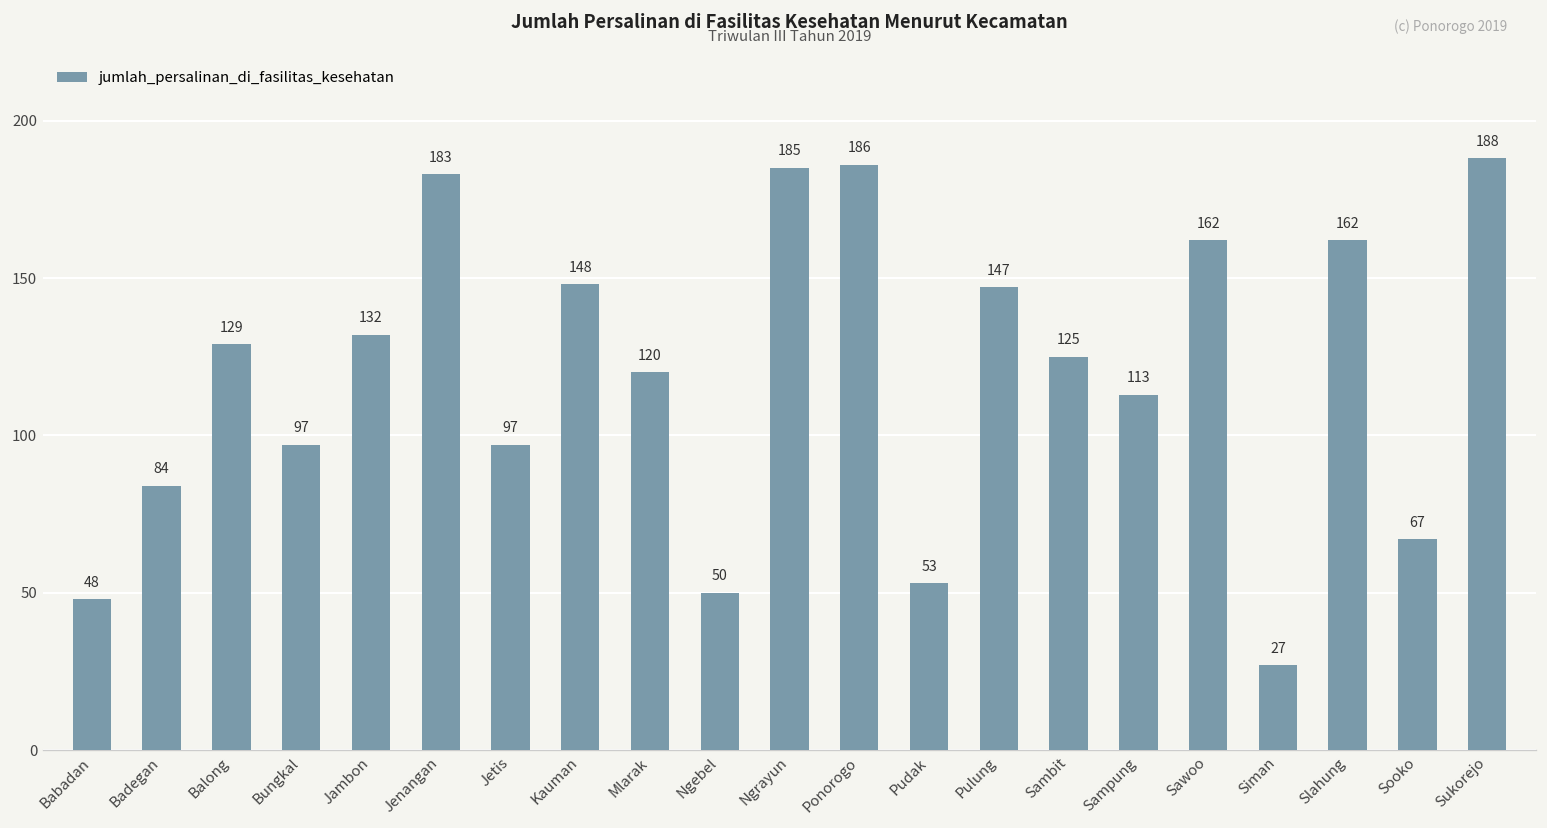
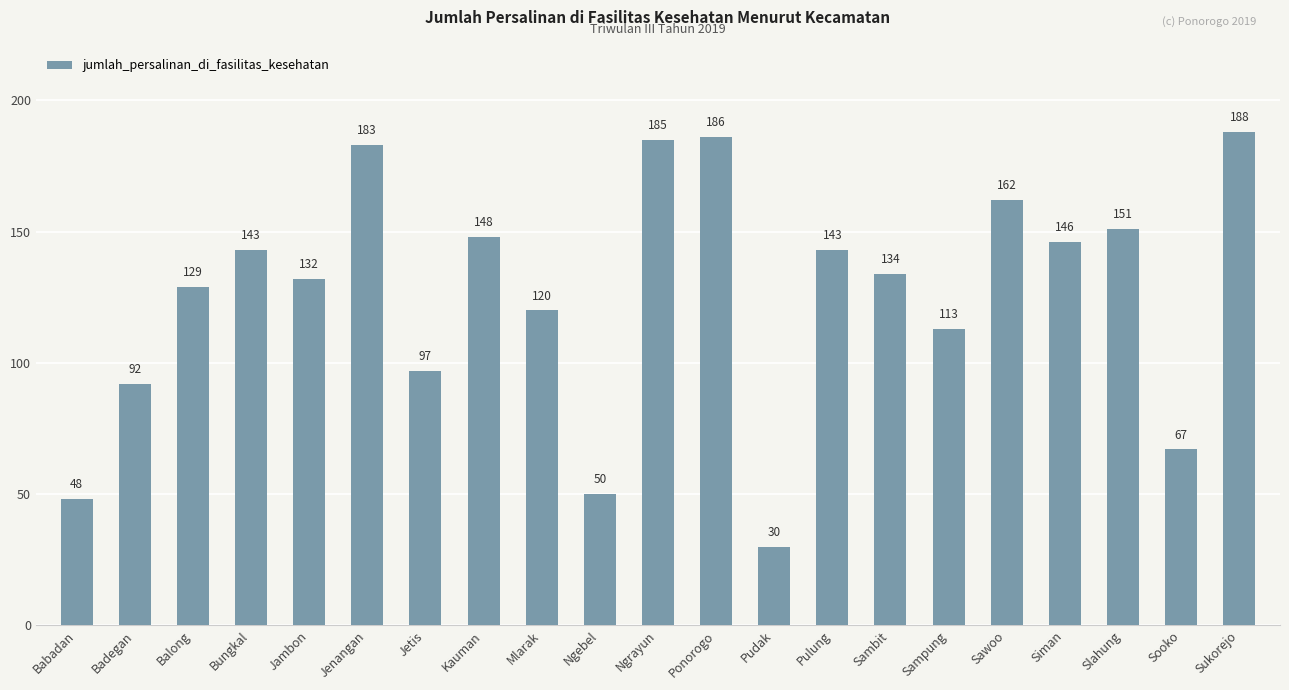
Badegan: 84 -> 92
Bungkal: 97 -> 143
Pudak: 53 -> 30
Pulung: 147 -> 143
Sambit: 125 -> 134
Siman: 27 -> 146
Slahung: 162 -> 151
